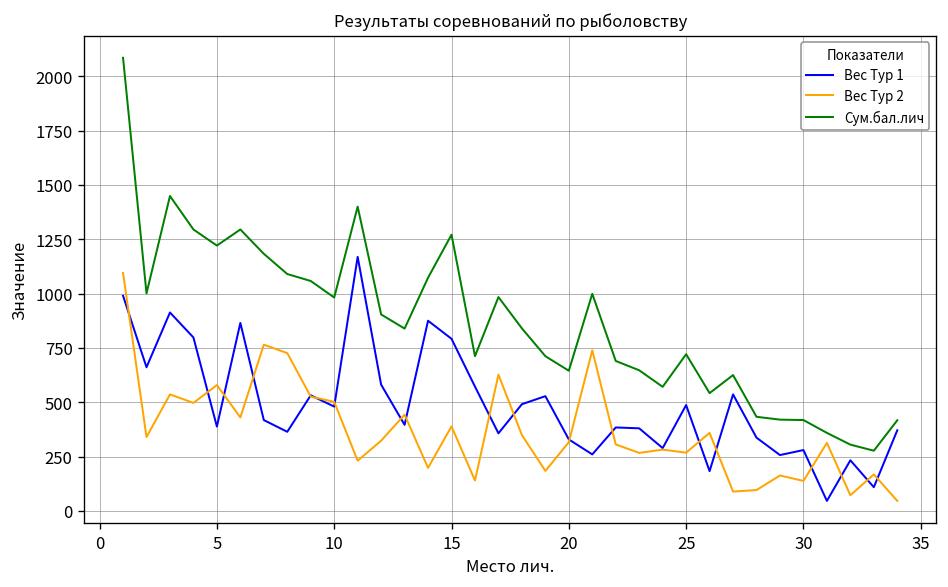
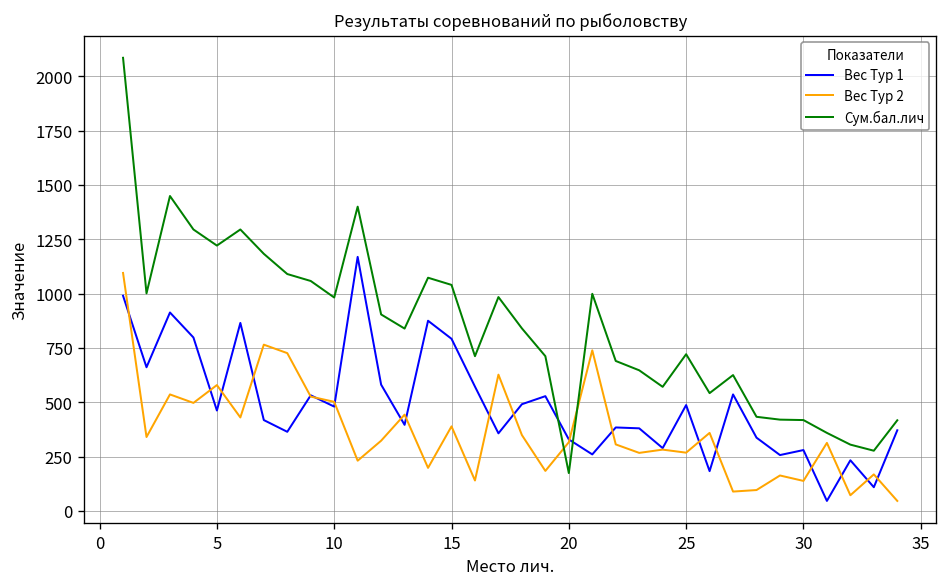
Вес Тур 1, 5: 390 -> 460
Сум.бал.лич, 15: 1270 -> 1040
Сум.бал.лич, 20: 650 -> 170
